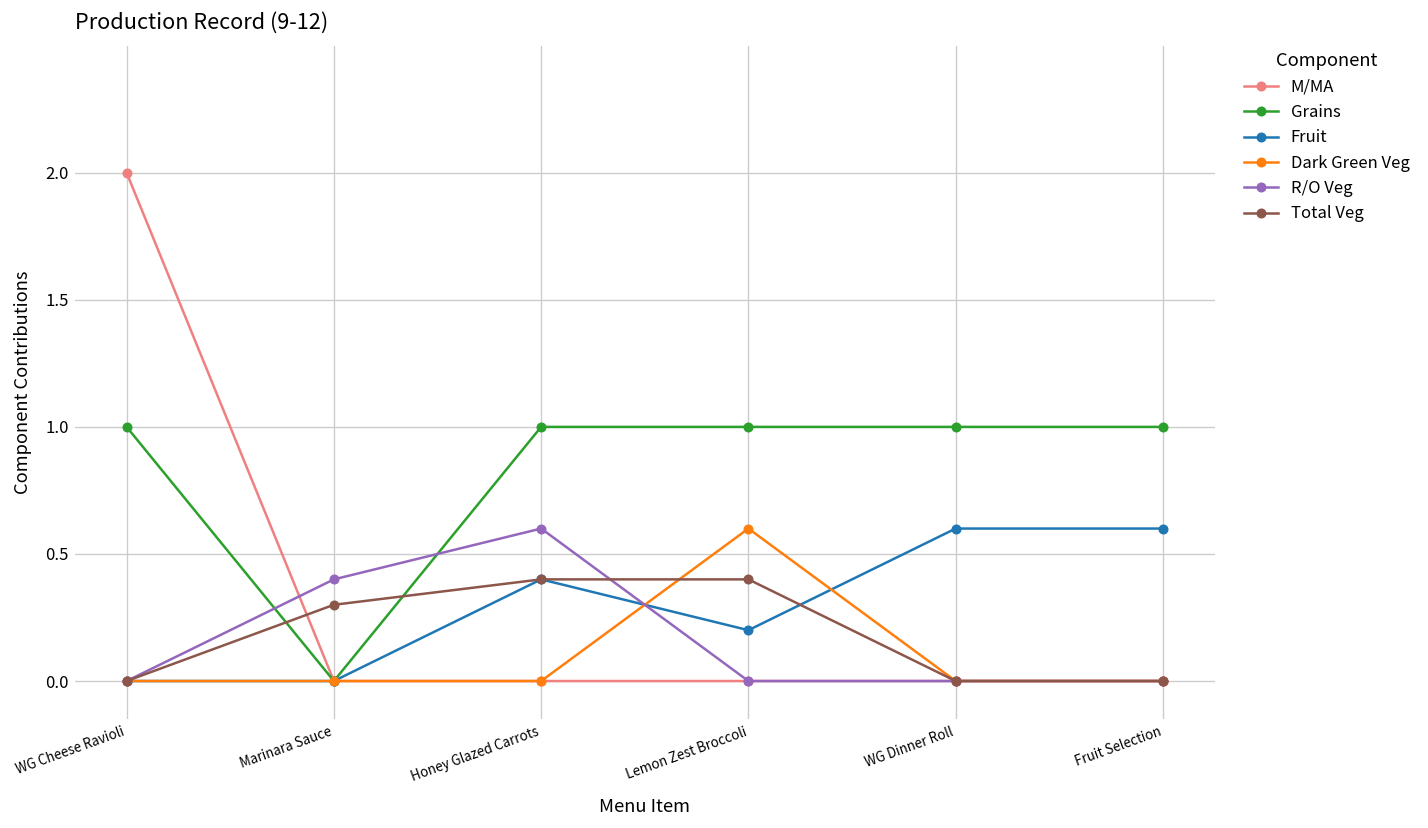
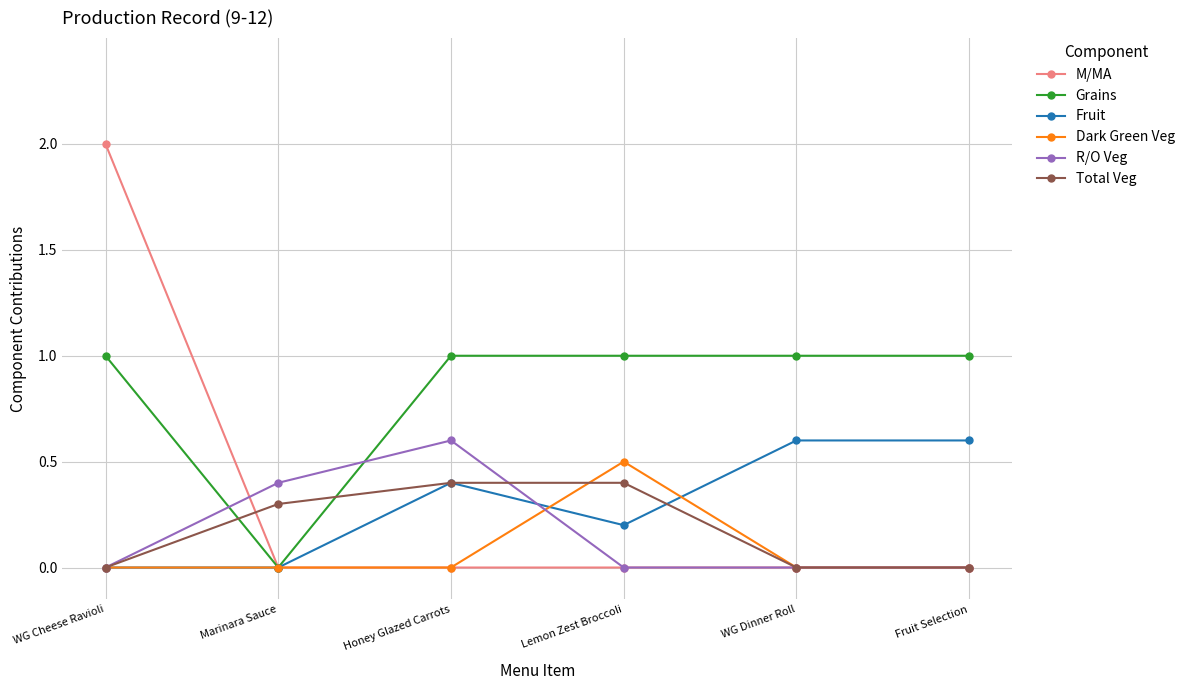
Dark Green Veg, Lemon Zest Broccoli: 0.6 -> 0.5
